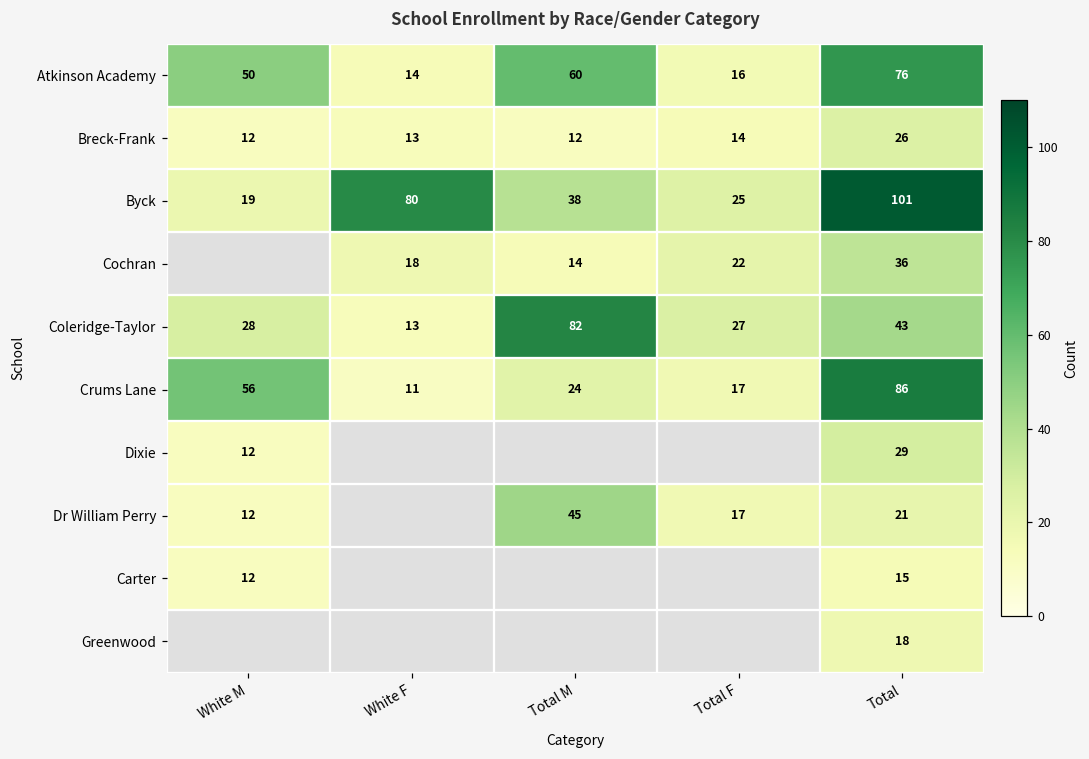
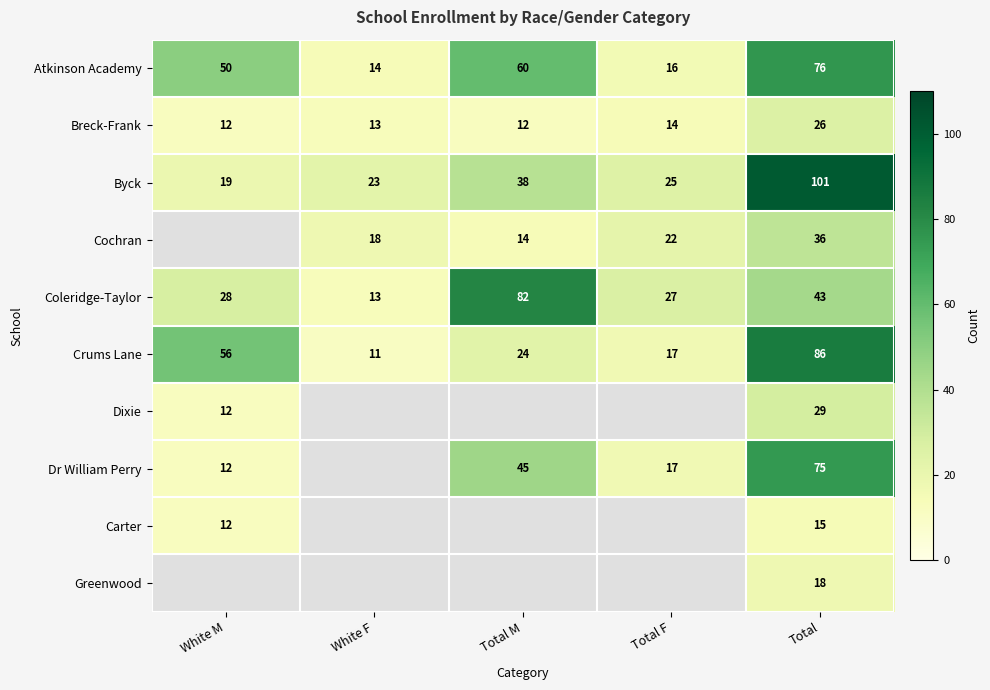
Byck, White F: 80 -> 23
Dr William Perry, Total: 21 -> 75
